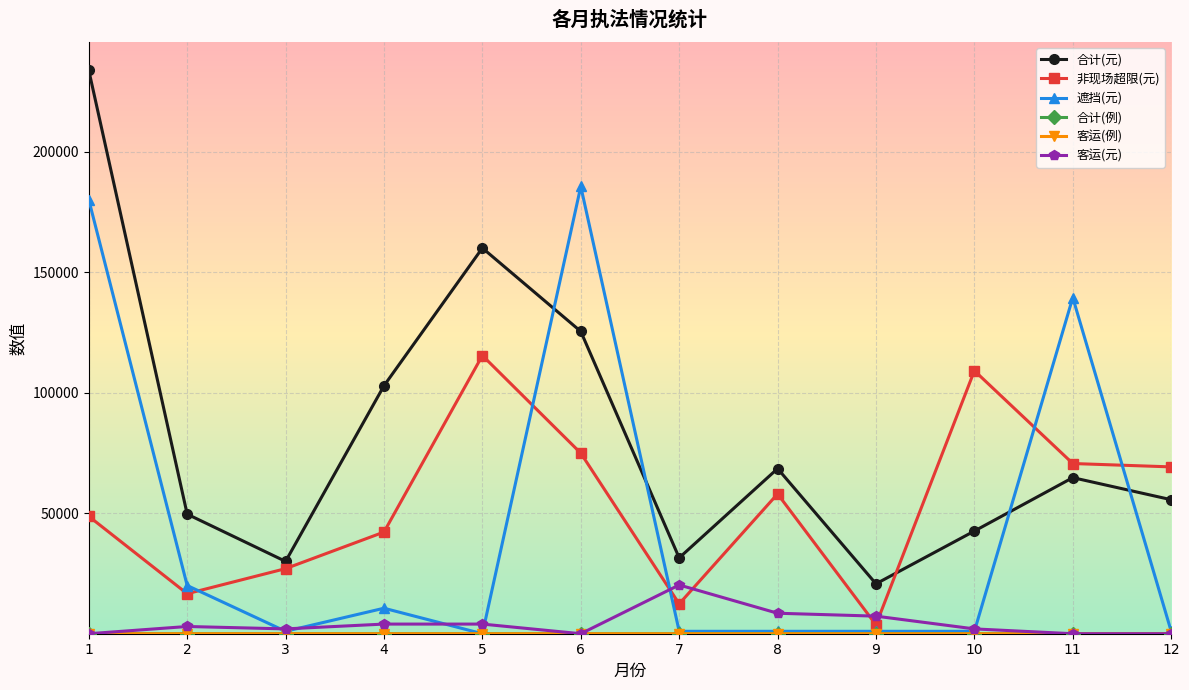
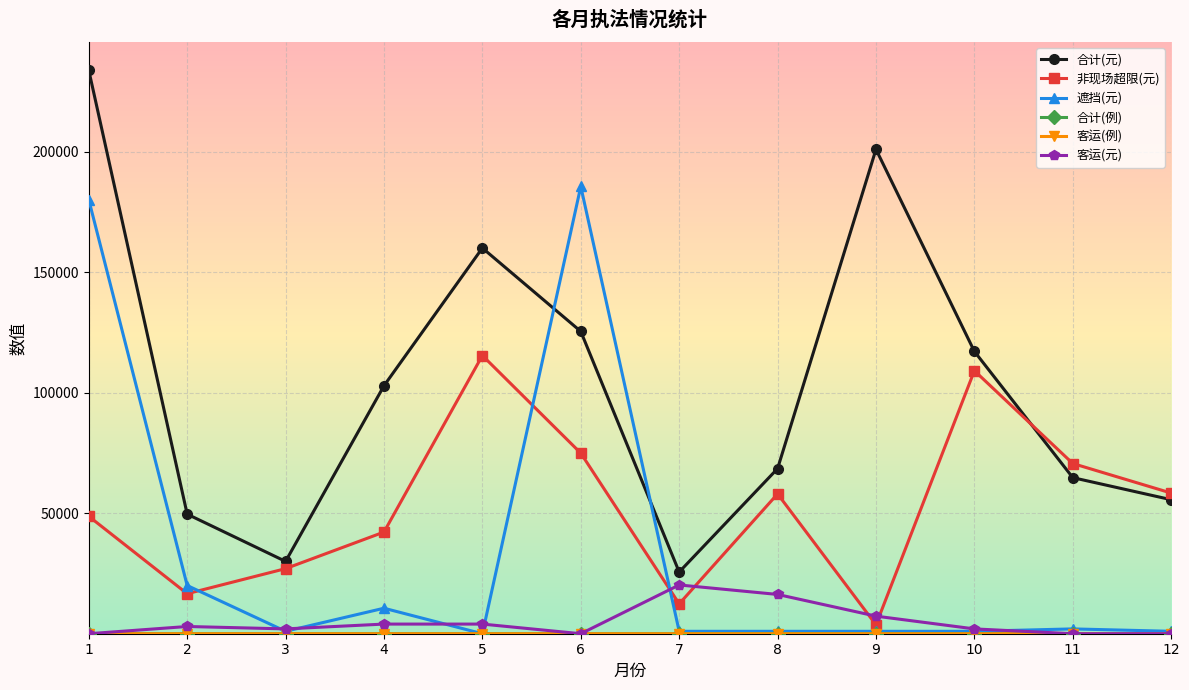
合计(元), 7: 31000 -> 26000
客运(元), 8: 9000 -> 16000
合计(元), 9: 21000 -> 201000
合计(元), 10: 43000 -> 117000
遮挡(元), 11: 139000 -> 2000
非现场超限(元), 12: 69000 -> 58000
